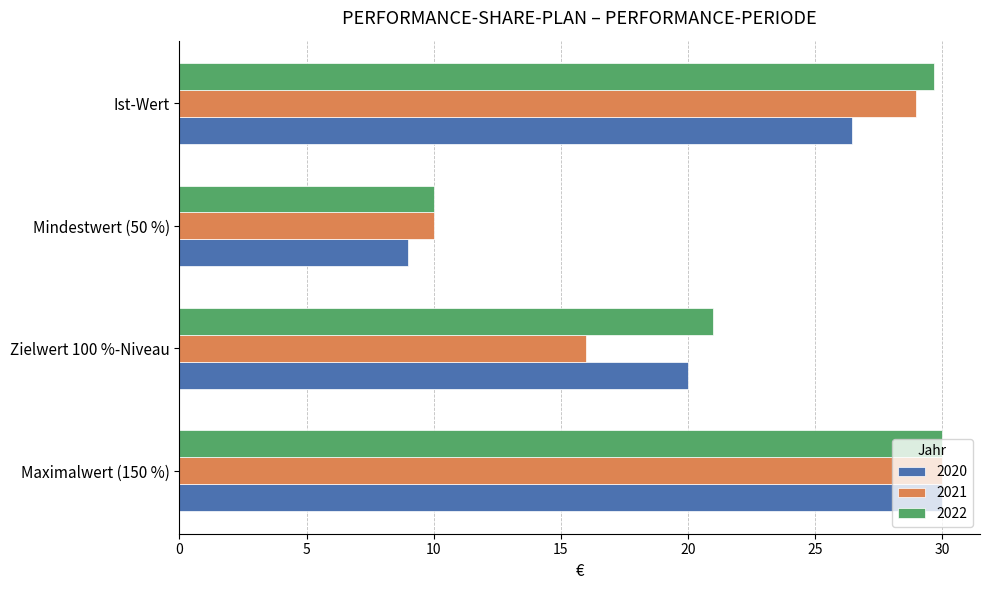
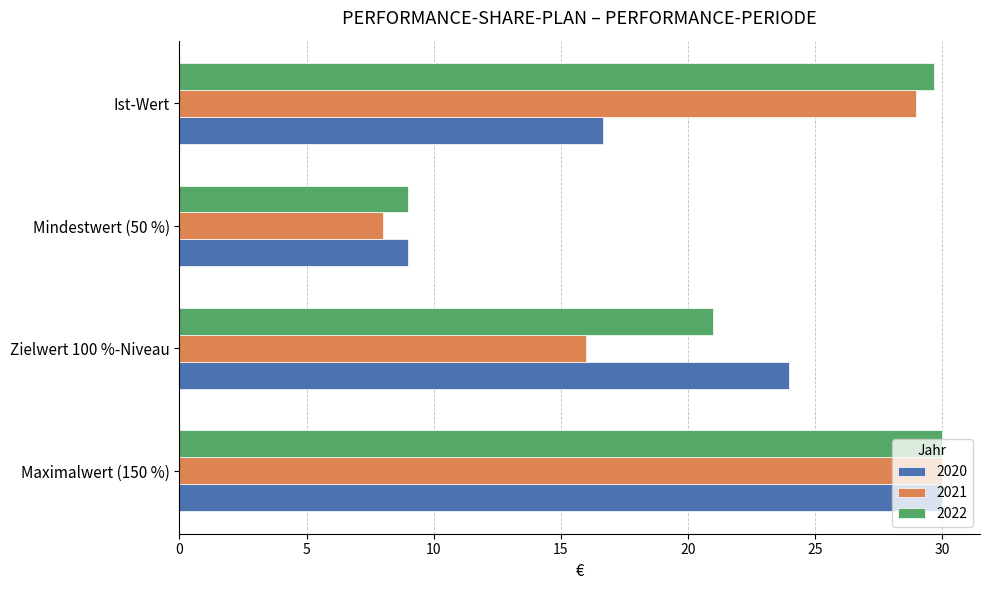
2020, Ist-Wert: 26.5 -> 16.7
2022, Mindestwert (50 %): 10 -> 9
2021, Mindestwert (50 %): 10 -> 8
2020, Zielwert 100 %-Niveau: 20 -> 24
